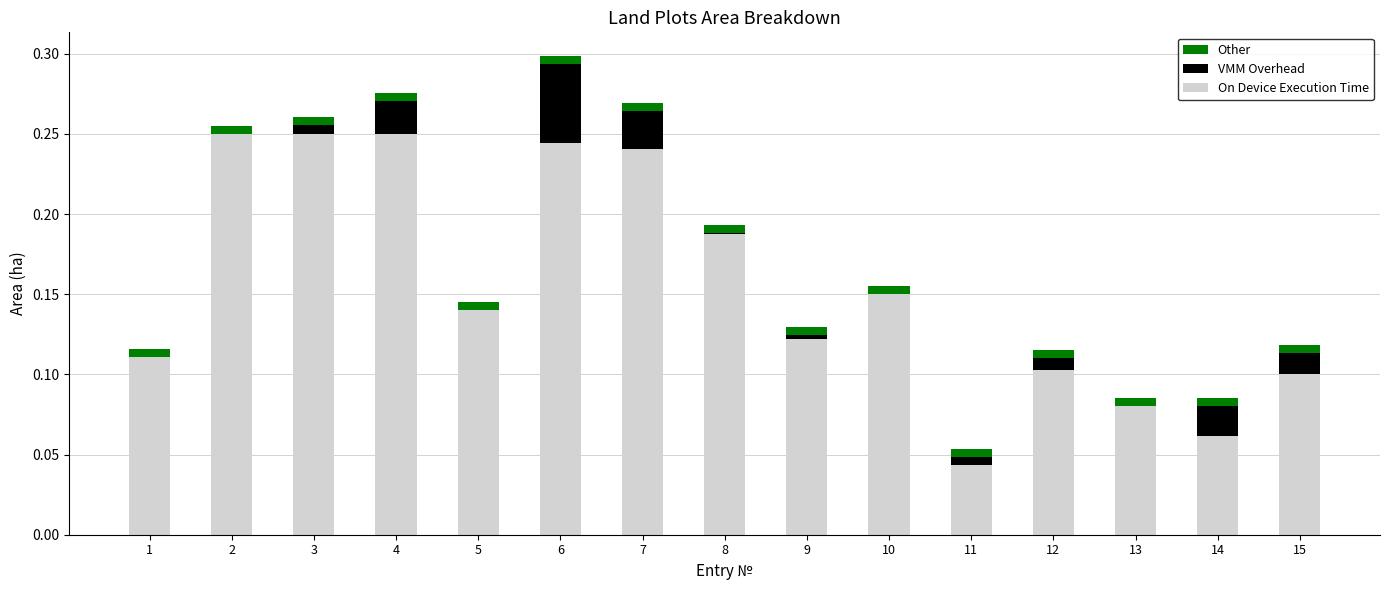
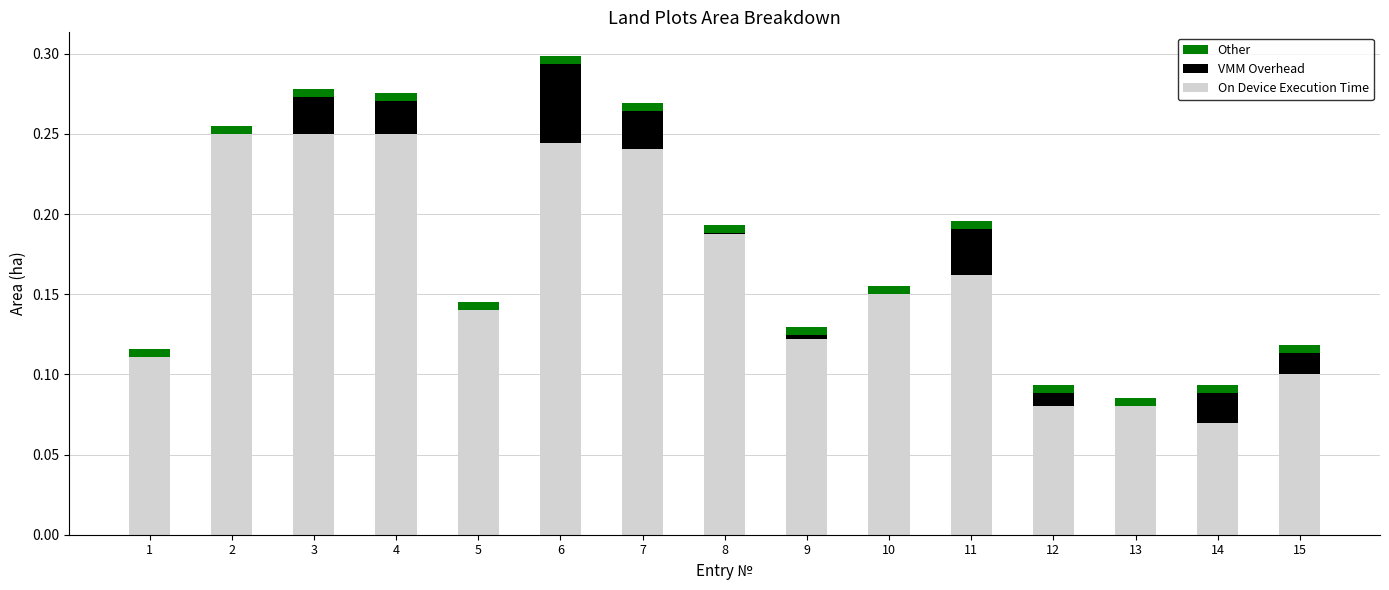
VMM Overhead, 3: 0.006 -> 0.023
On Device Execution Time, 11: 0.044 -> 0.162
VMM Overhead, 11: 0.005 -> 0.029
On Device Execution Time, 12: 0.103 -> 0.081
On Device Execution Time, 14: 0.062 -> 0.070
